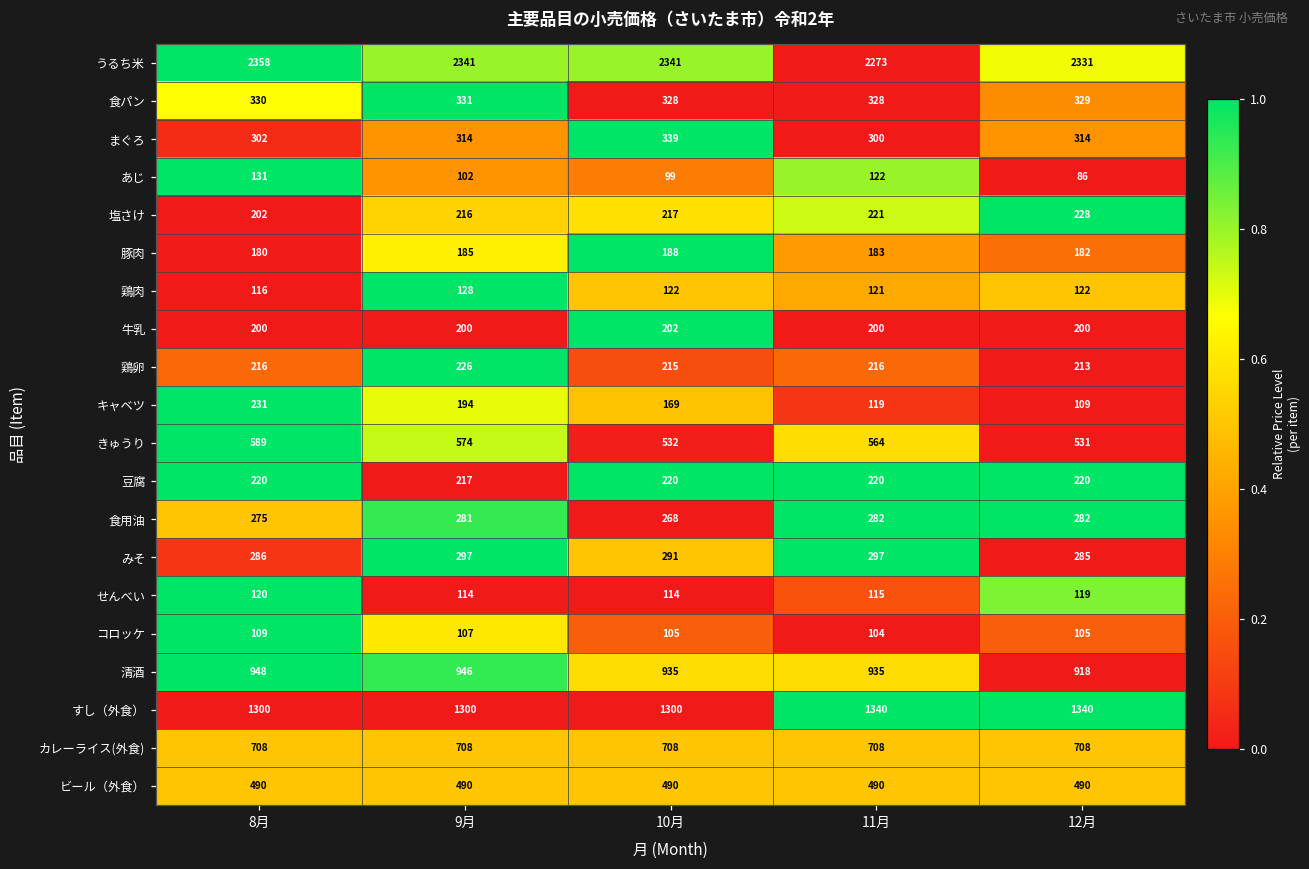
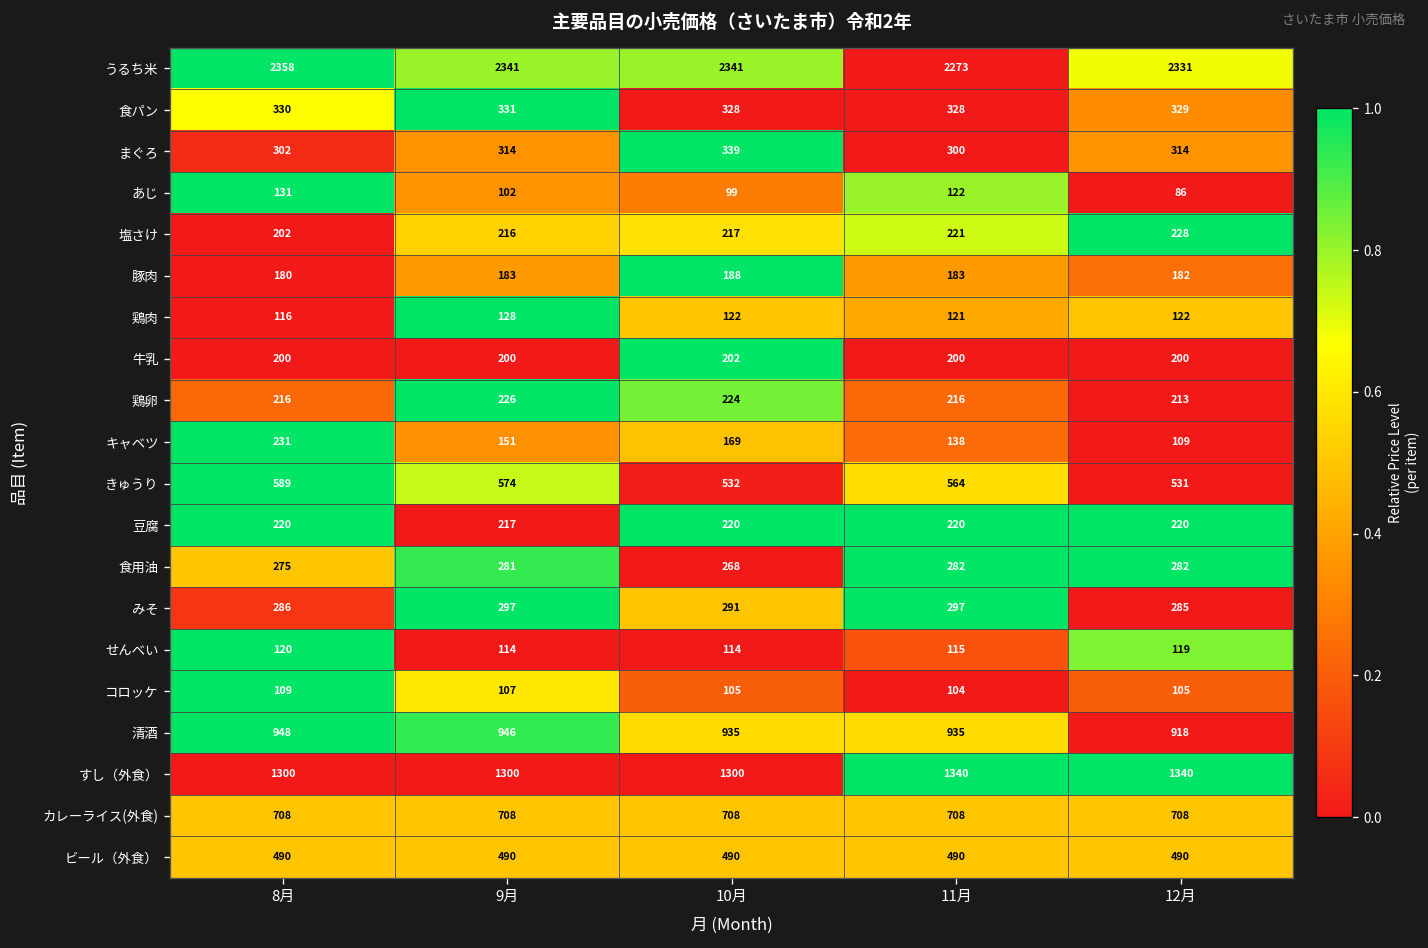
豚肉, 9月: 185 -> 183
鶏卵, 10月: 215 -> 224
キャベツ, 9月: 194 -> 151
キャベツ, 11月: 119 -> 138
